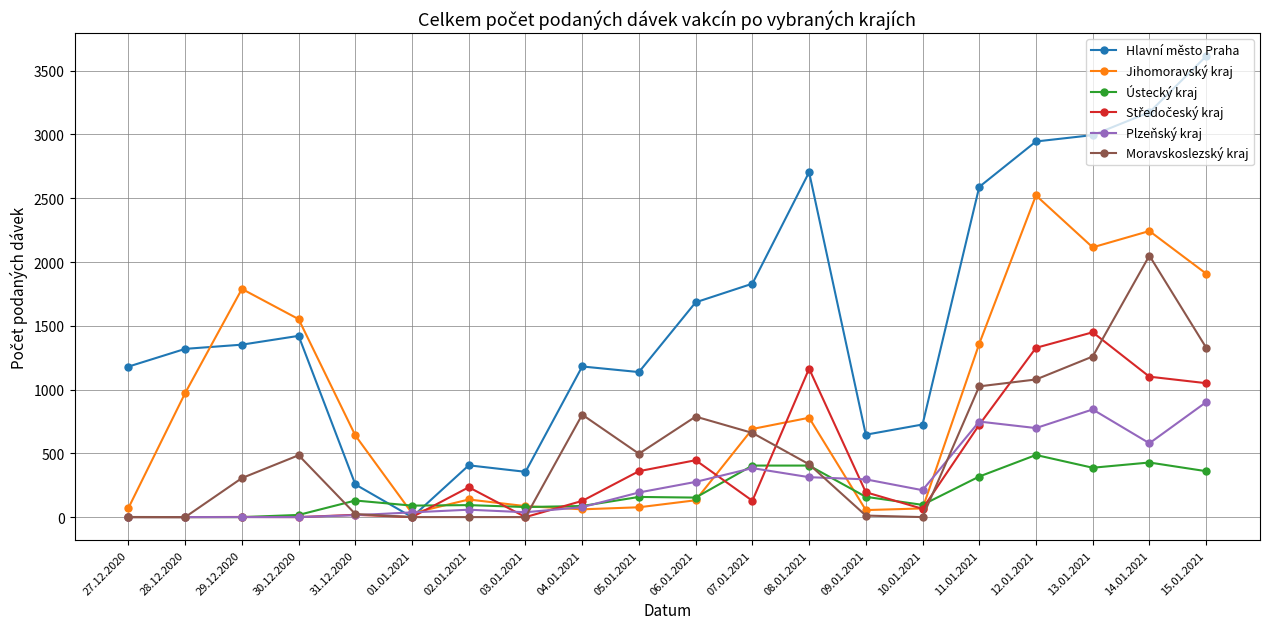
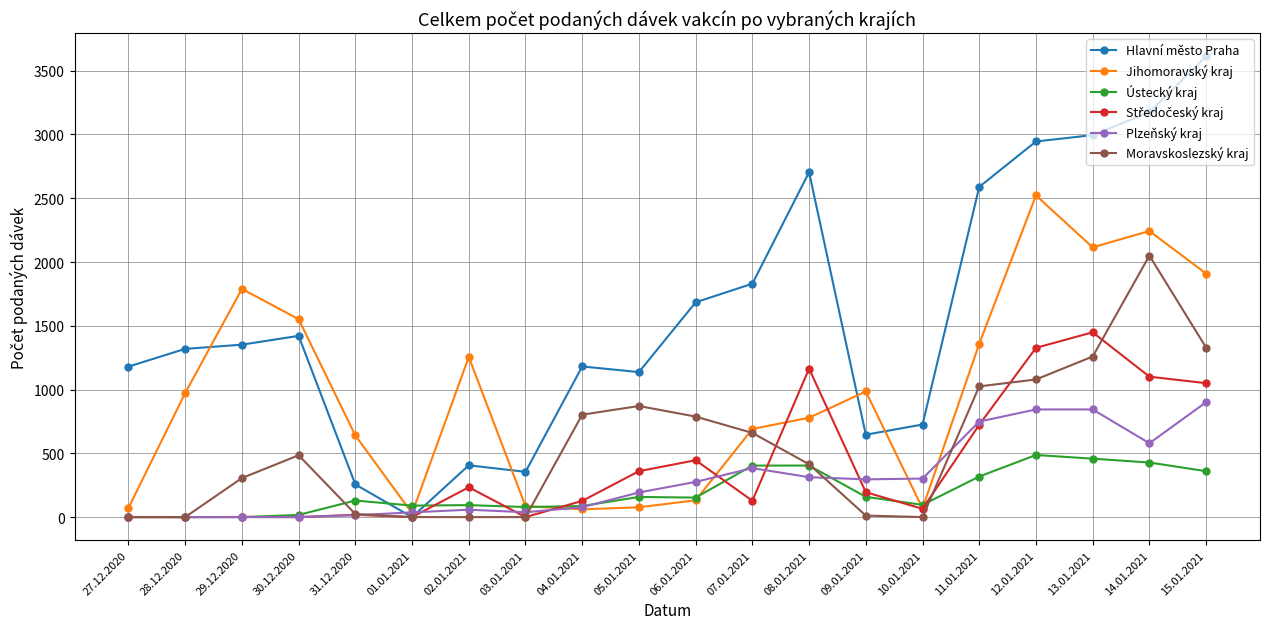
Jihomoravský kraj, 02.01.2021: 140 -> 1260
Moravskoslezský kraj, 05.01.2021: 500 -> 870
Jihomoravský kraj, 09.01.2021: 60 -> 990
Plzeňský kraj, 10.01.2021: 210 -> 300
Plzeňský kraj, 12.01.2021: 700 -> 840
Ústecký kraj, 13.01.2021: 390 -> 460
